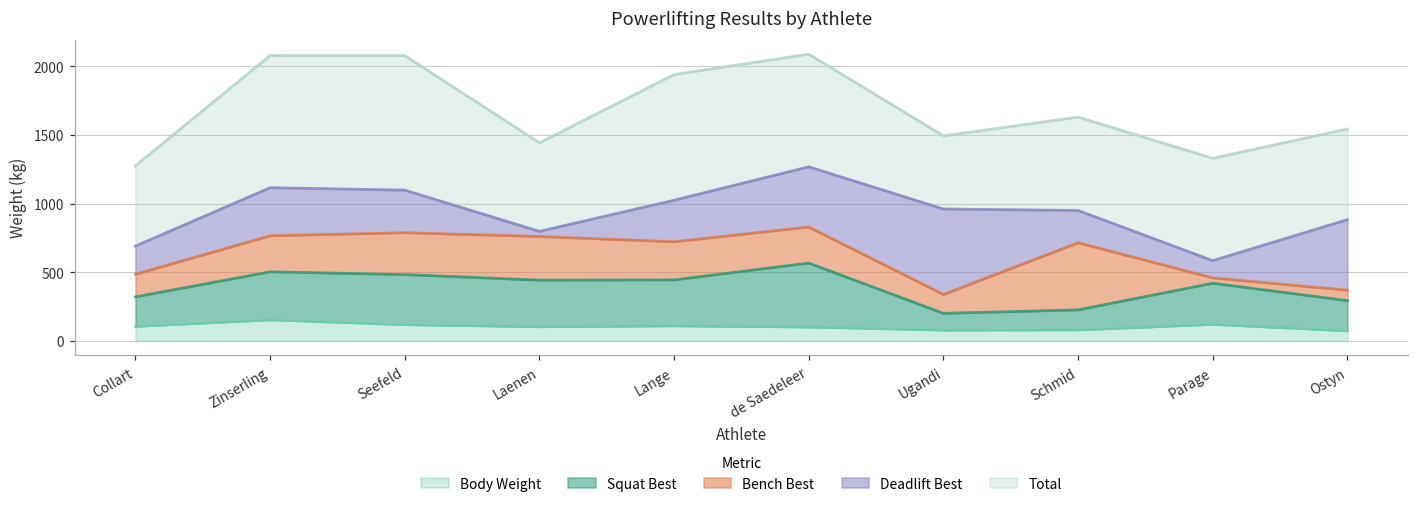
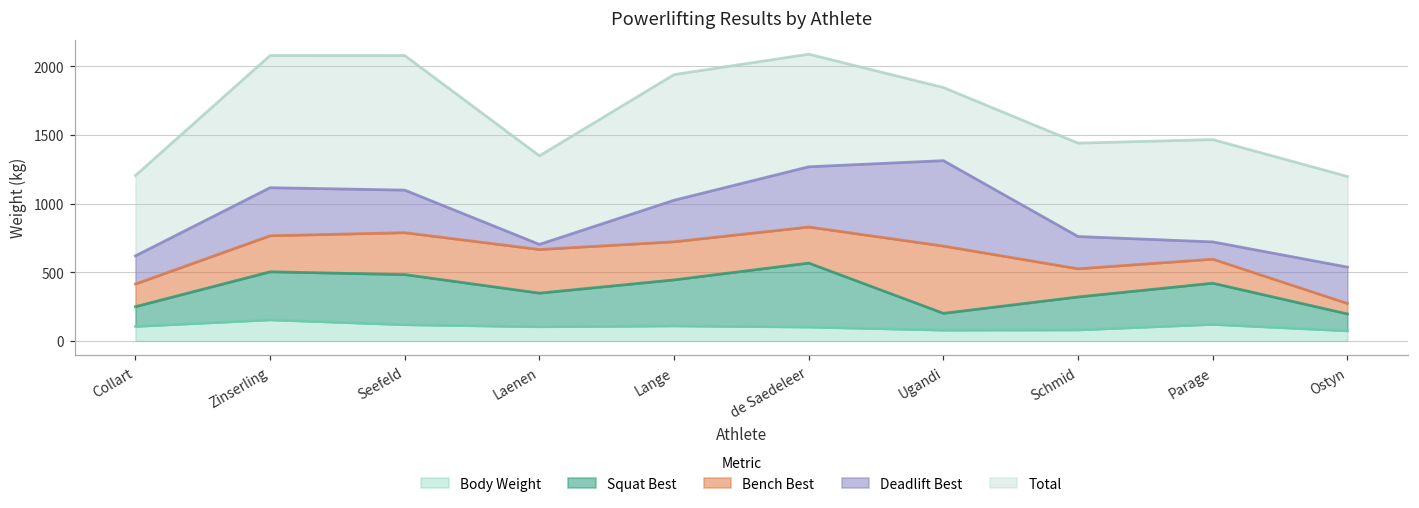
Squat Best, Collart: 220 -> 140
Squat Best, Laenen: 340 -> 250
Bench Best, Ugandi: 140 -> 490
Squat Best, Schmid: 150 -> 240
Bench Best, Schmid: 490 -> 210
Bench Best, Parage: 40 -> 180
Squat Best, Ostyn: 220 -> 120
Deadlift Best, Ostyn: 510 -> 260
